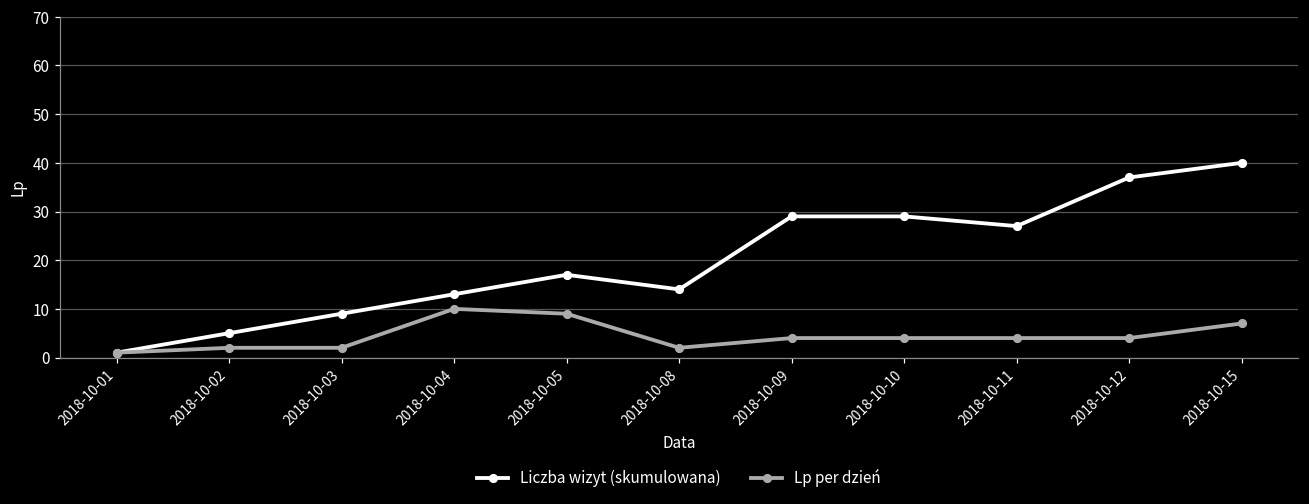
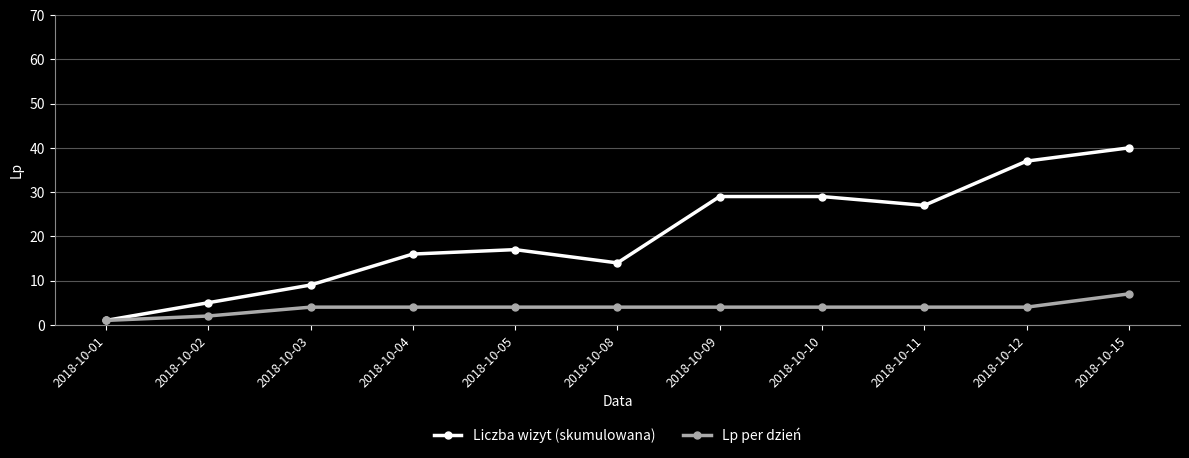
Lp per dzień, 2018-10-03: 2 -> 4
Liczba wizyt (skumulowana), 2018-10-04: 13 -> 16
Lp per dzień, 2018-10-04: 10 -> 4
Lp per dzień, 2018-10-05: 9 -> 4
Lp per dzień, 2018-10-08: 2 -> 4
